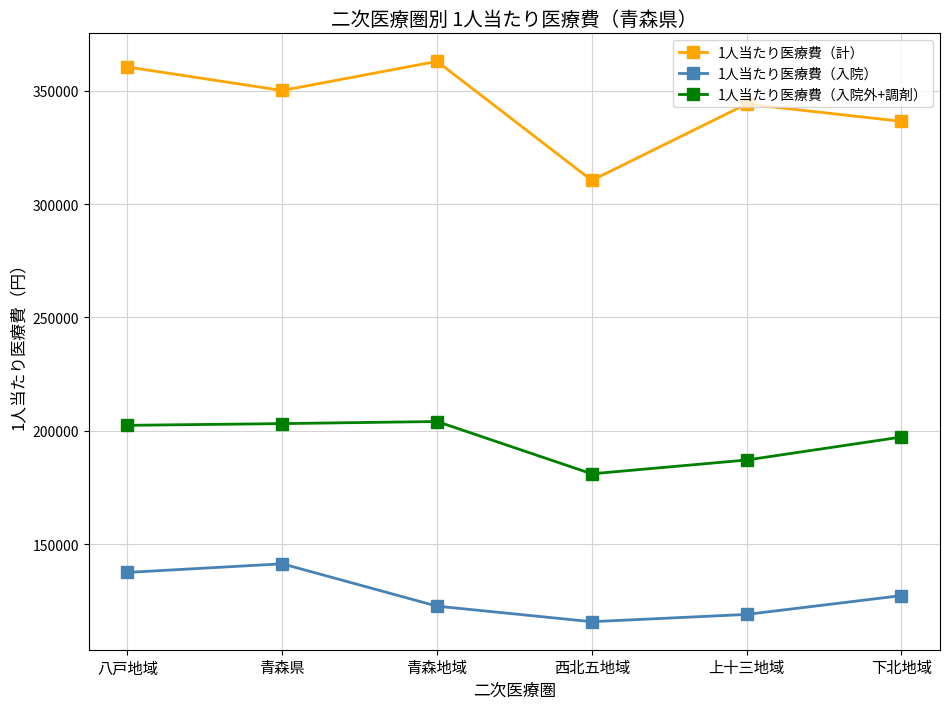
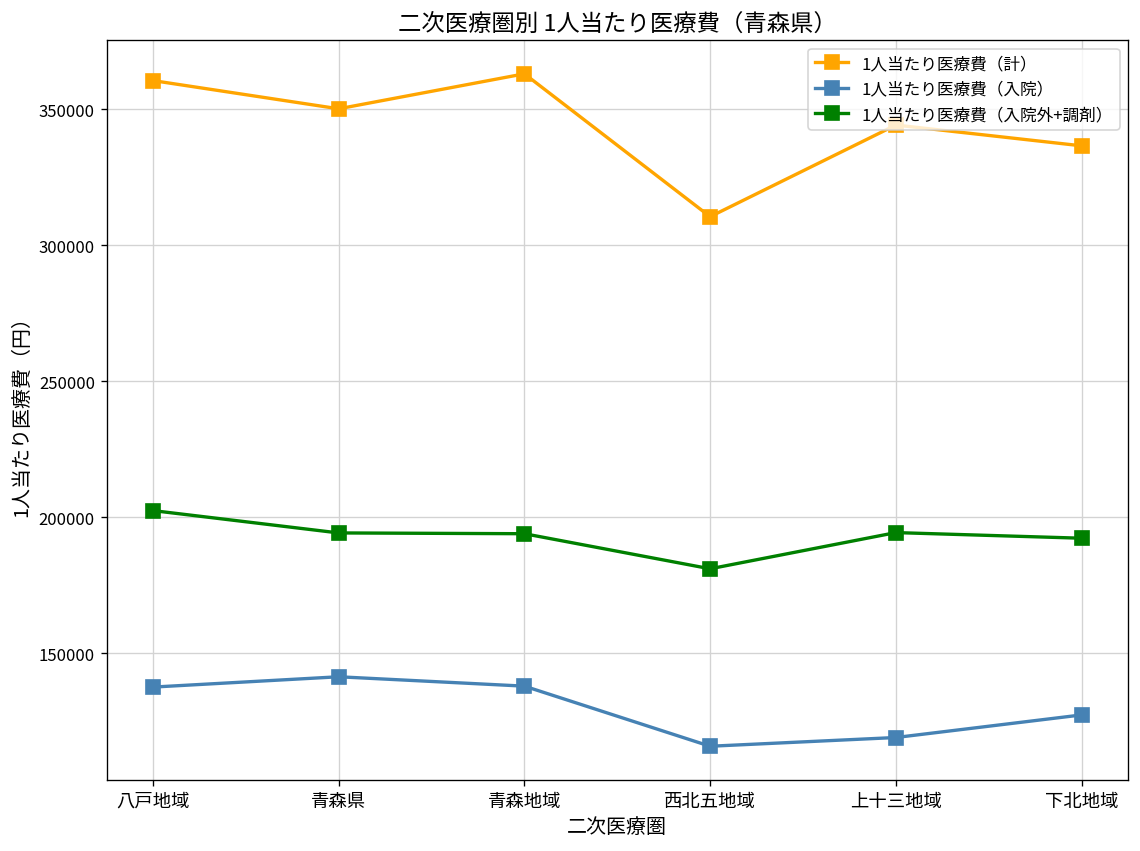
1人当たり医療費（入院外+調剤）, 青森県: 203000 -> 194000
1人当たり医療費（入院）, 青森地域: 123000 -> 138000
1人当たり医療費（入院外+調剤）, 青森地域: 204000 -> 194000
1人当たり医療費（入院外+調剤）, 上十三地域: 187000 -> 194000
1人当たり医療費（入院外+調剤）, 下北地域: 197000 -> 192000
